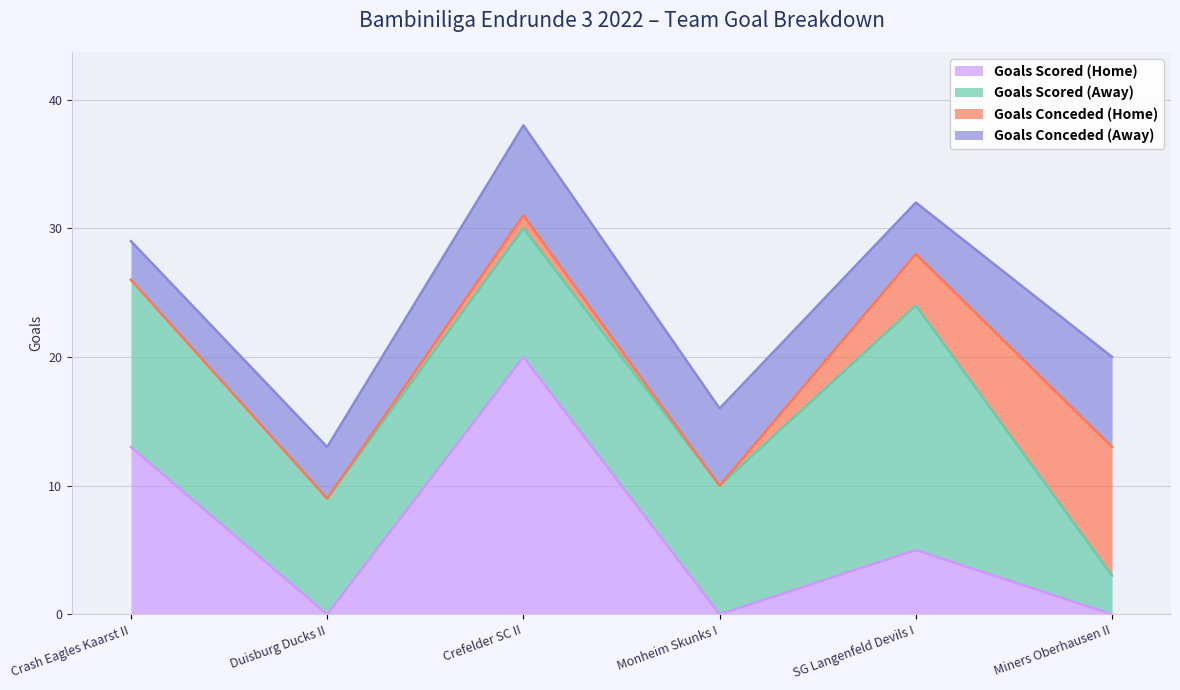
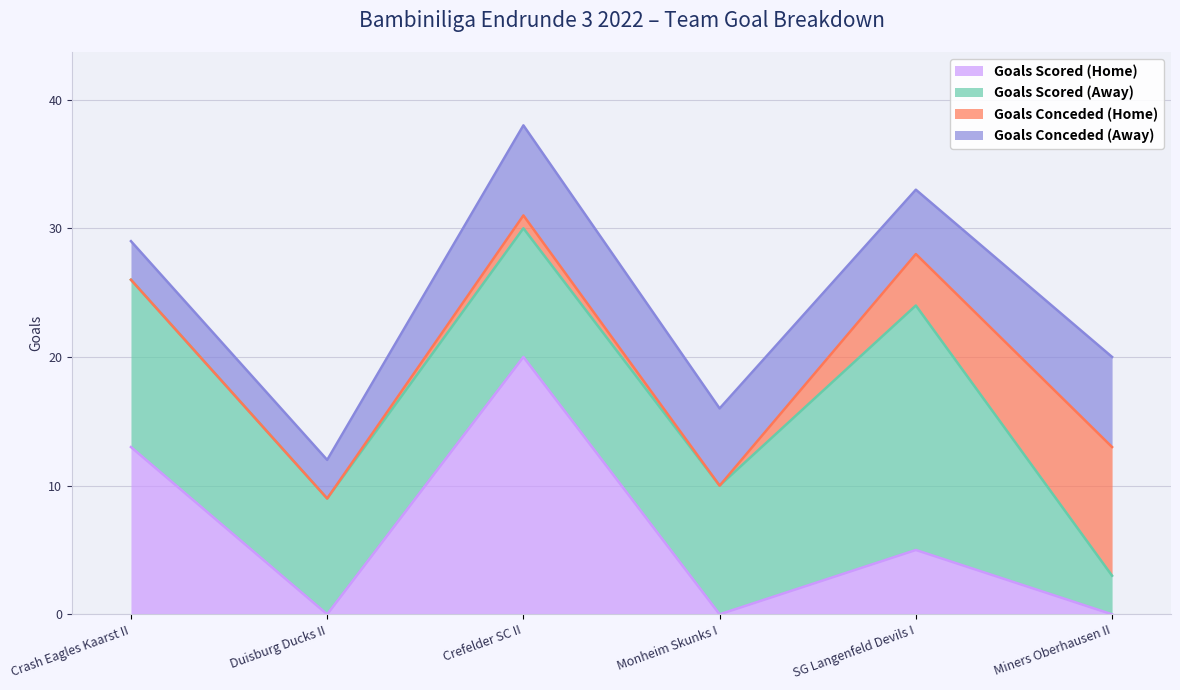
Goals Conceded (Away), Duisburg Ducks II: 4 -> 3
Goals Conceded (Away), SG Langenfeld Devils I: 4 -> 5
